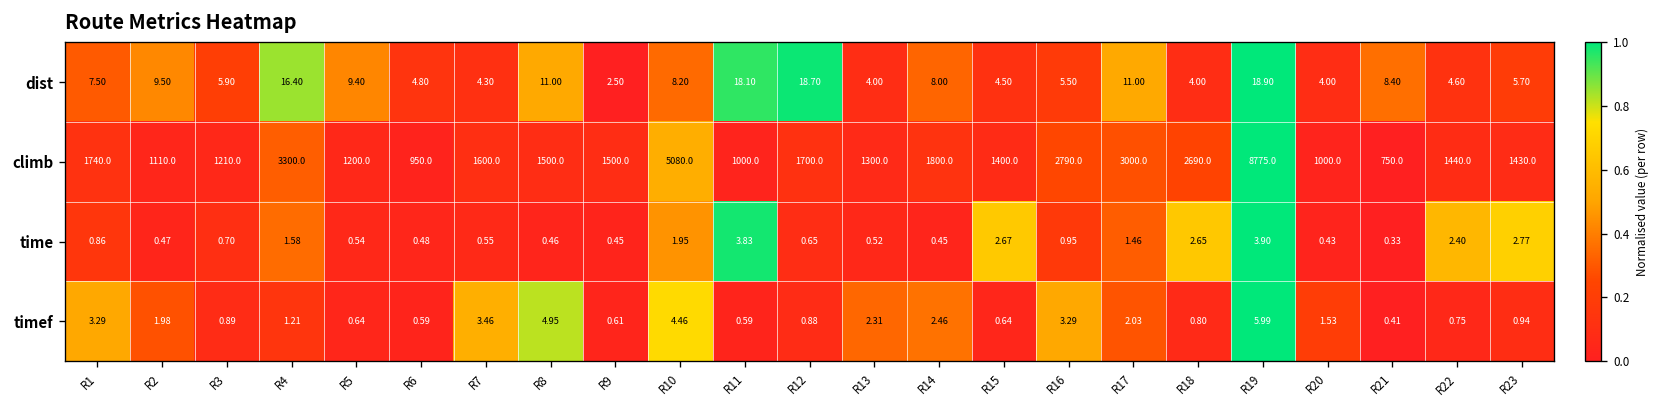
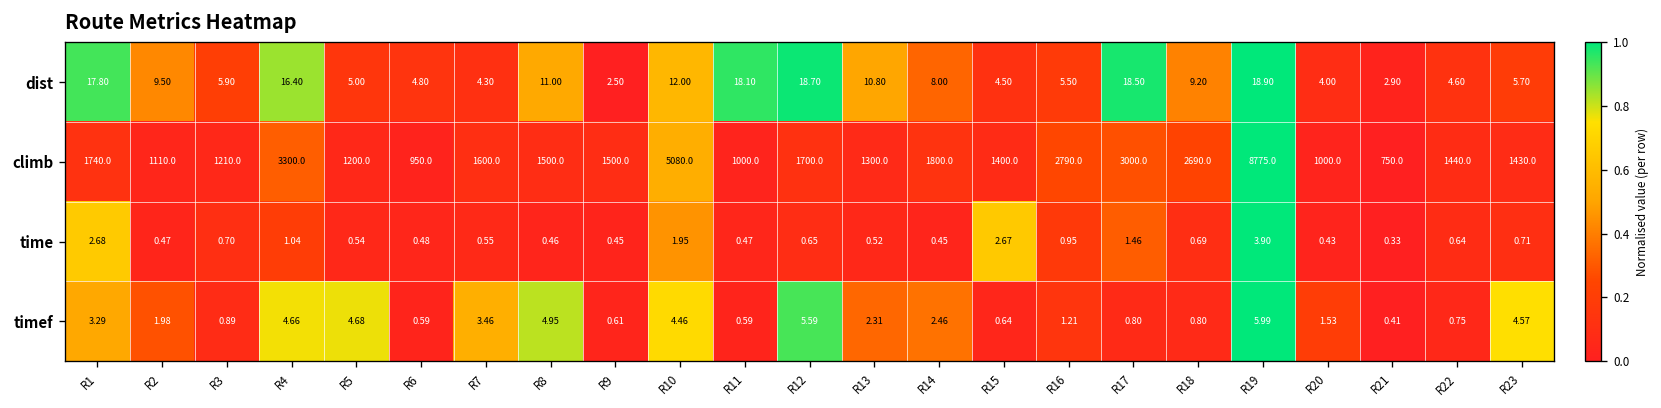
dist, R1: 7.50 -> 17.80
dist, R5: 9.40 -> 5.00
dist, R10: 8.20 -> 12.00
dist, R13: 4.00 -> 10.80
dist, R17: 11.00 -> 18.50
dist, R18: 4.00 -> 9.20
dist, R21: 8.40 -> 2.90
time, R1: 0.86 -> 2.68
time, R4: 1.58 -> 1.04
time, R11: 3.83 -> 0.47
time, R18: 2.65 -> 0.69
time, R22: 2.40 -> 0.64
time, R23: 2.77 -> 0.71
timef, R4: 1.21 -> 4.66
timef, R5: 0.64 -> 4.68
timef, R12: 0.88 -> 5.59
timef, R16: 3.29 -> 1.21
timef, R17: 2.03 -> 0.80
timef, R23: 0.94 -> 4.57
